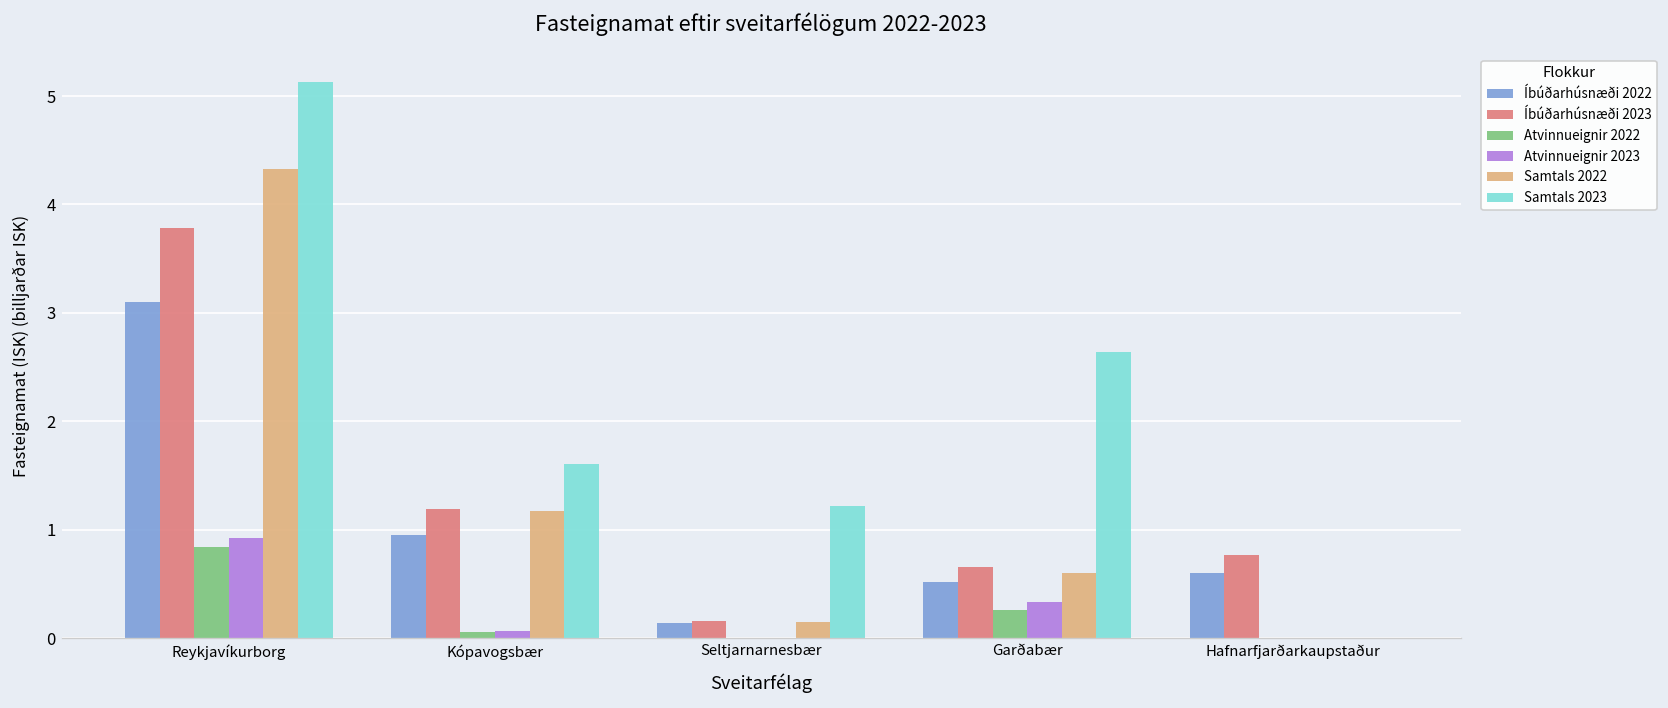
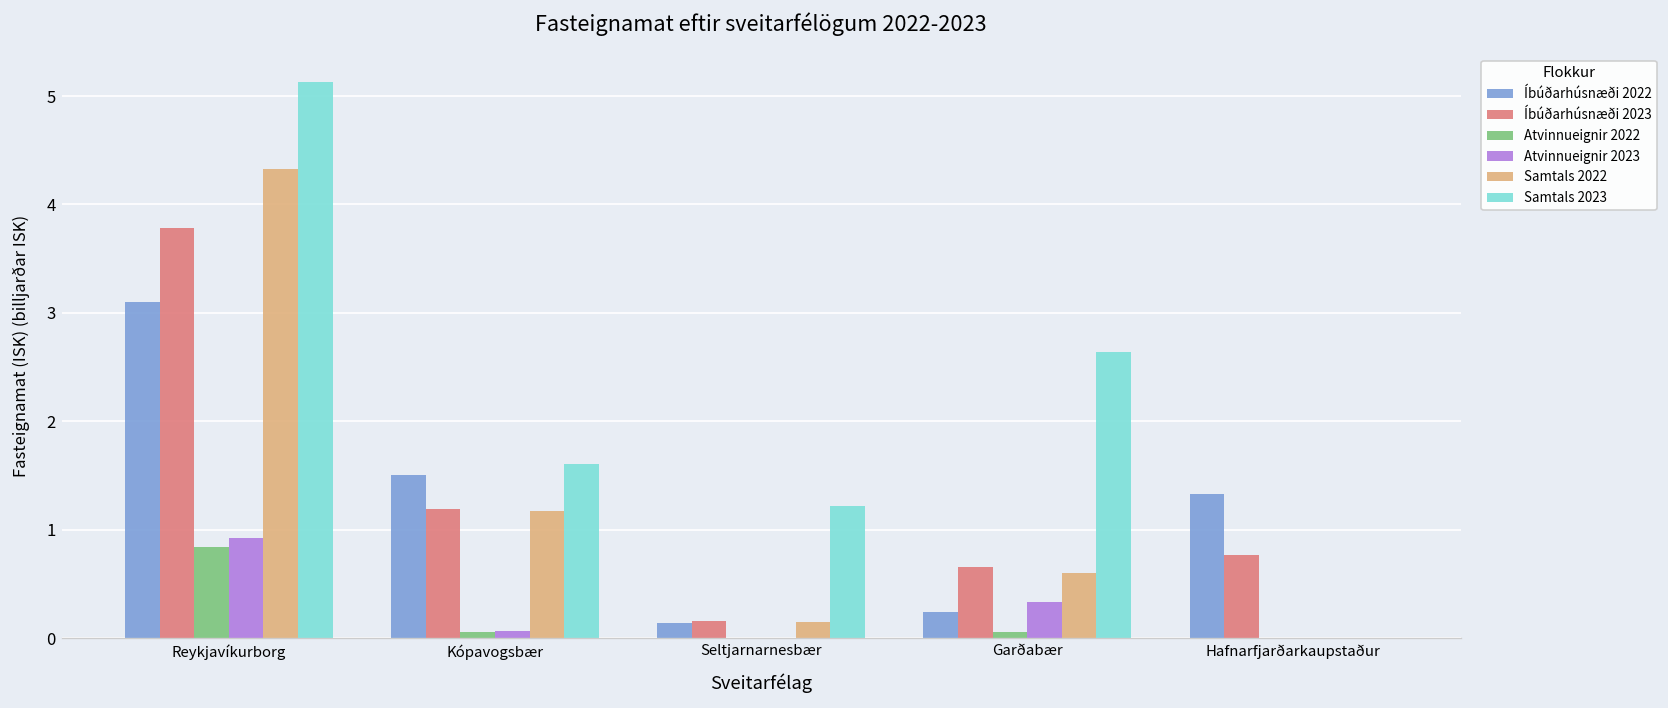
Íbúðarhúsnæði 2022, Kópavogsbær: 1.0 -> 1.5
Íbúðarhúsnæði 2022, Garðabær: 0.5 -> 0.2
Atvinnueignir 2022, Garðabær: 0.3 -> 0.1
Íbúðarhúsnæði 2022, Hafnarfjarðarkaupstaður: 0.6 -> 1.3
